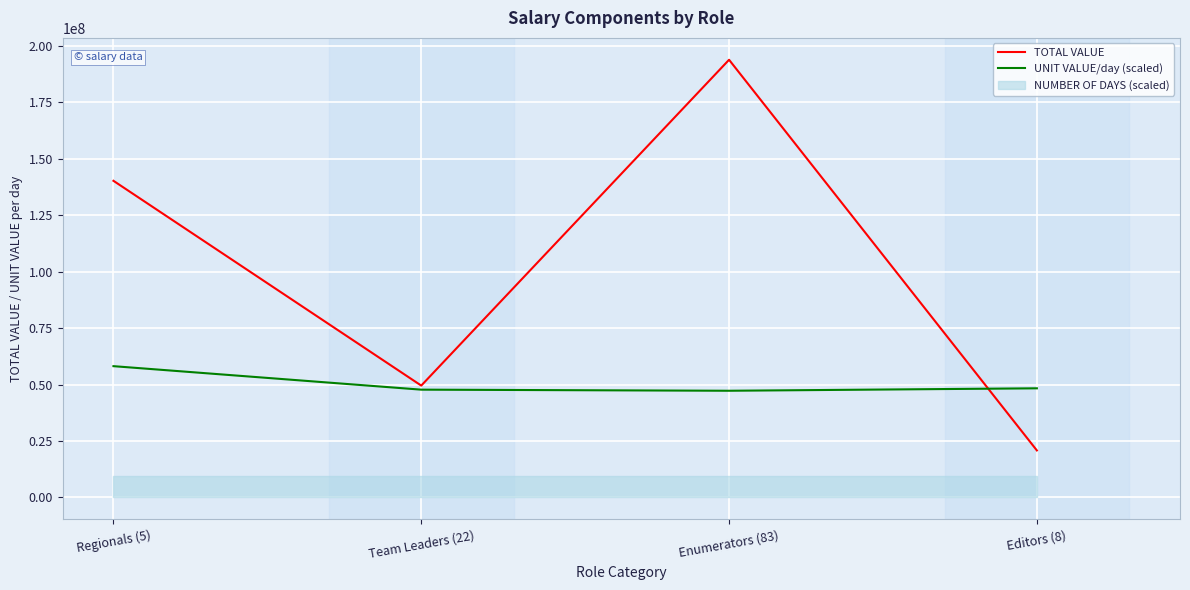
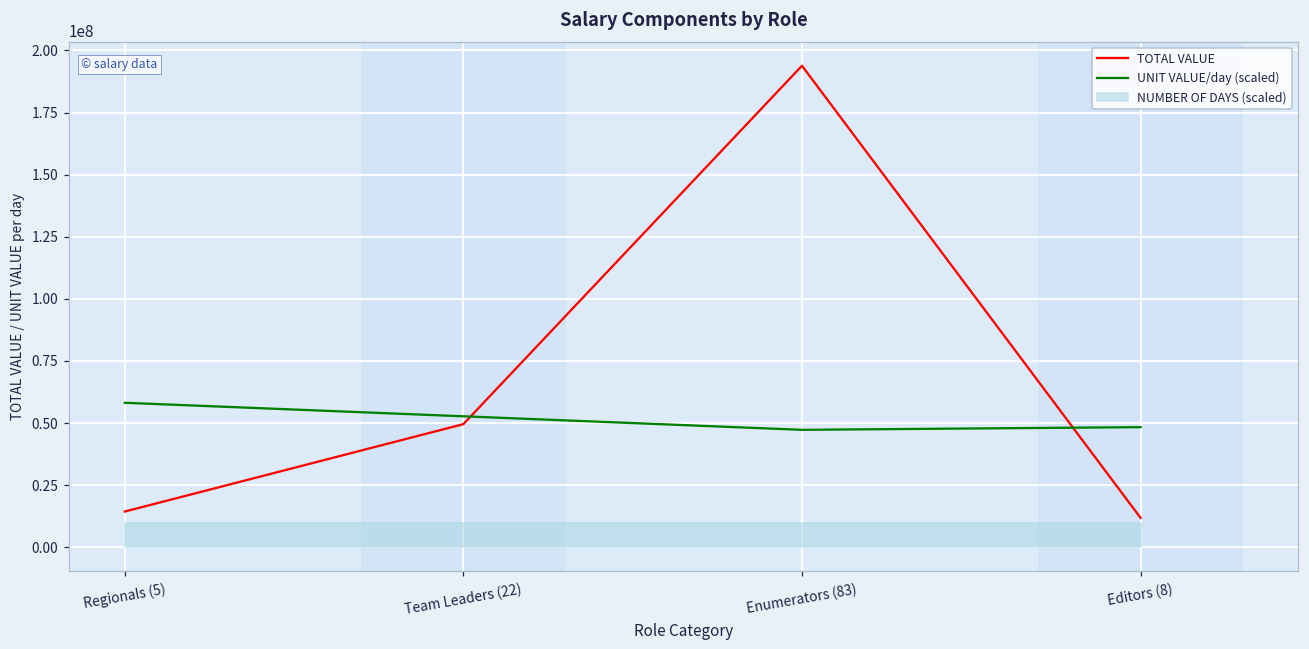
TOTAL VALUE, Regionals (5): 140000000 -> 14000000
UNIT VALUE/day (scaled), Team Leaders (22): 48000000 -> 53000000
TOTAL VALUE, Editors (8): 21000000 -> 12000000
